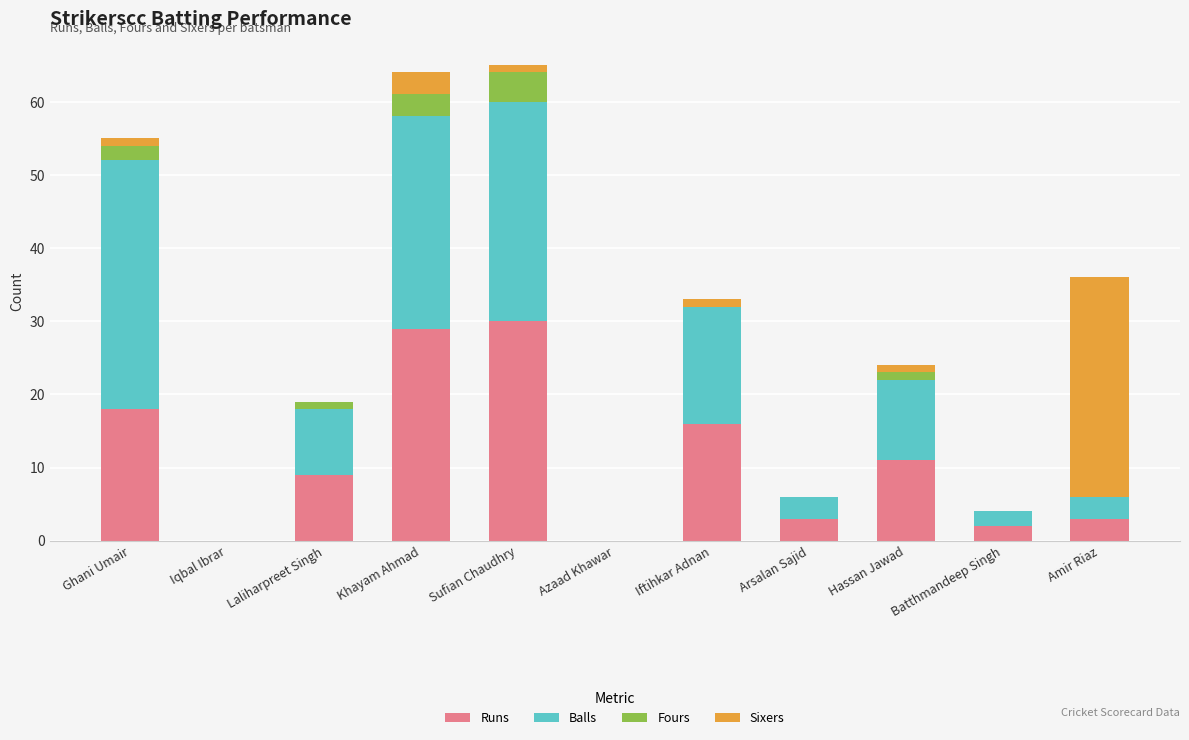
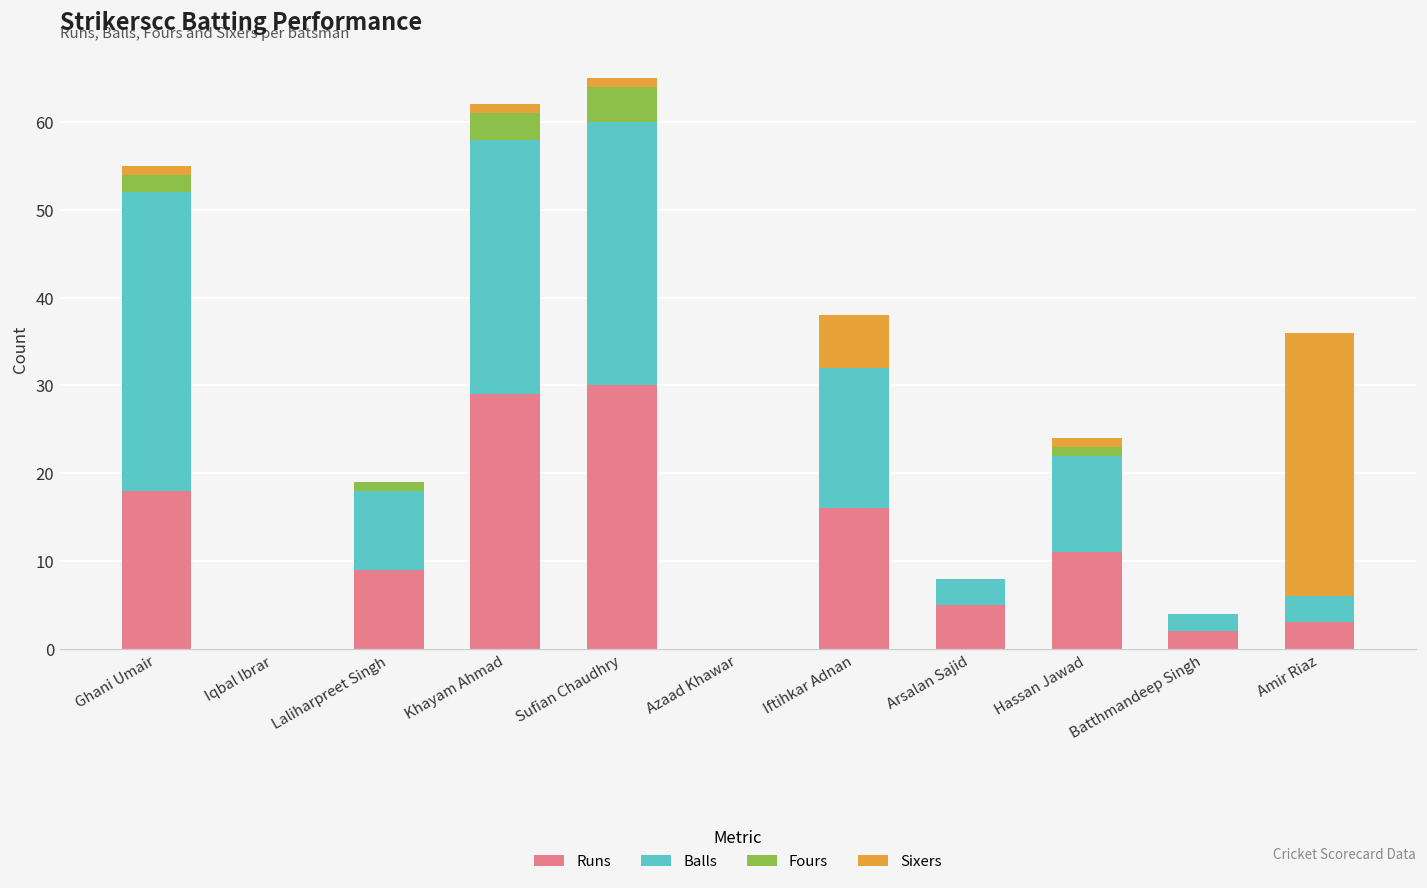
Sixers, Khayam Ahmad: 3 -> 1
Sixers, Iftihkar Adnan: 1 -> 6
Runs, Arsalan Sajid: 3 -> 5
